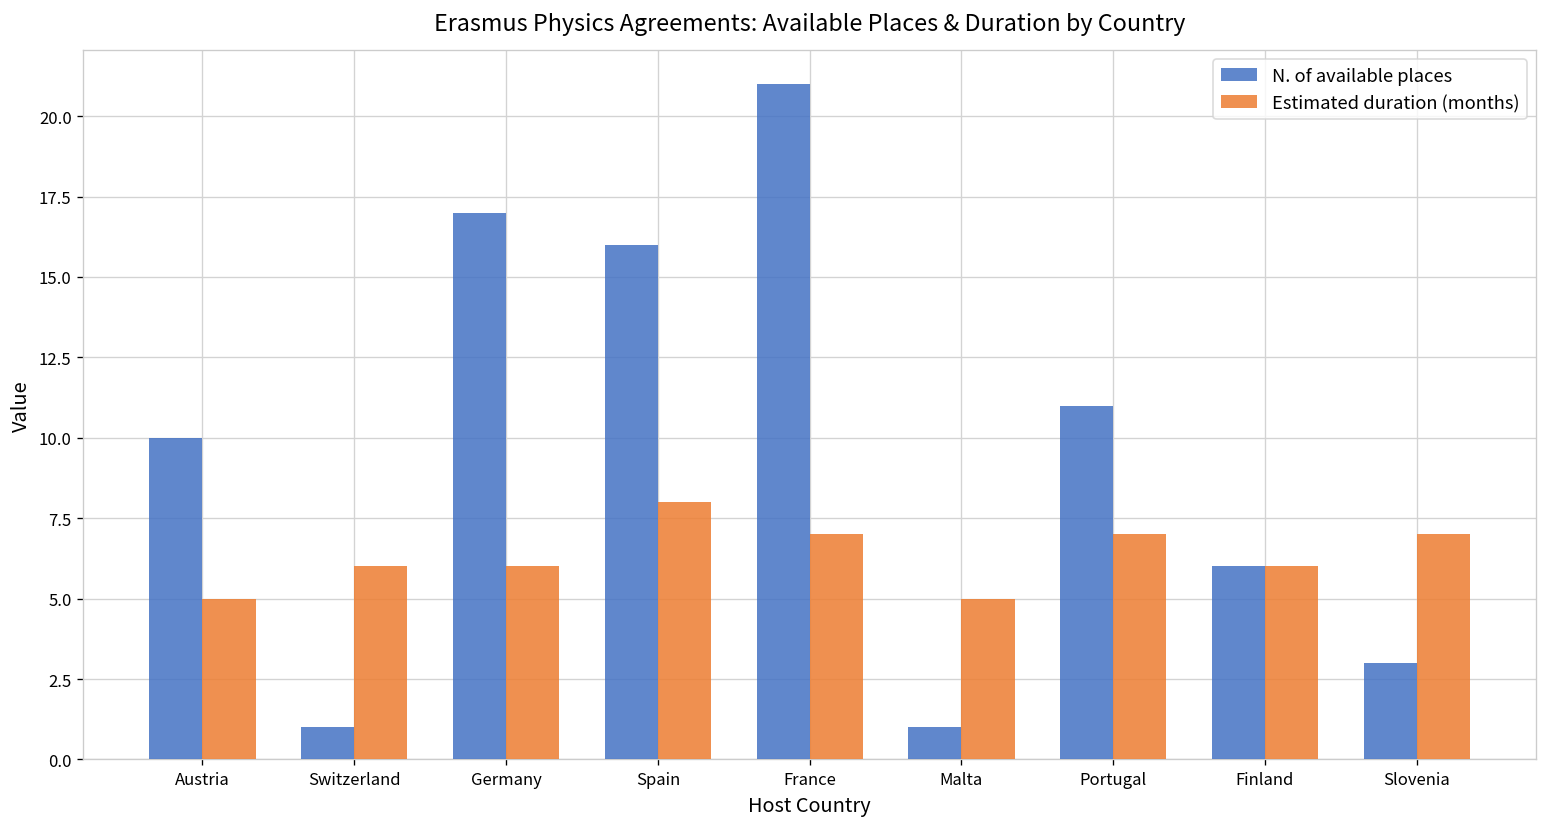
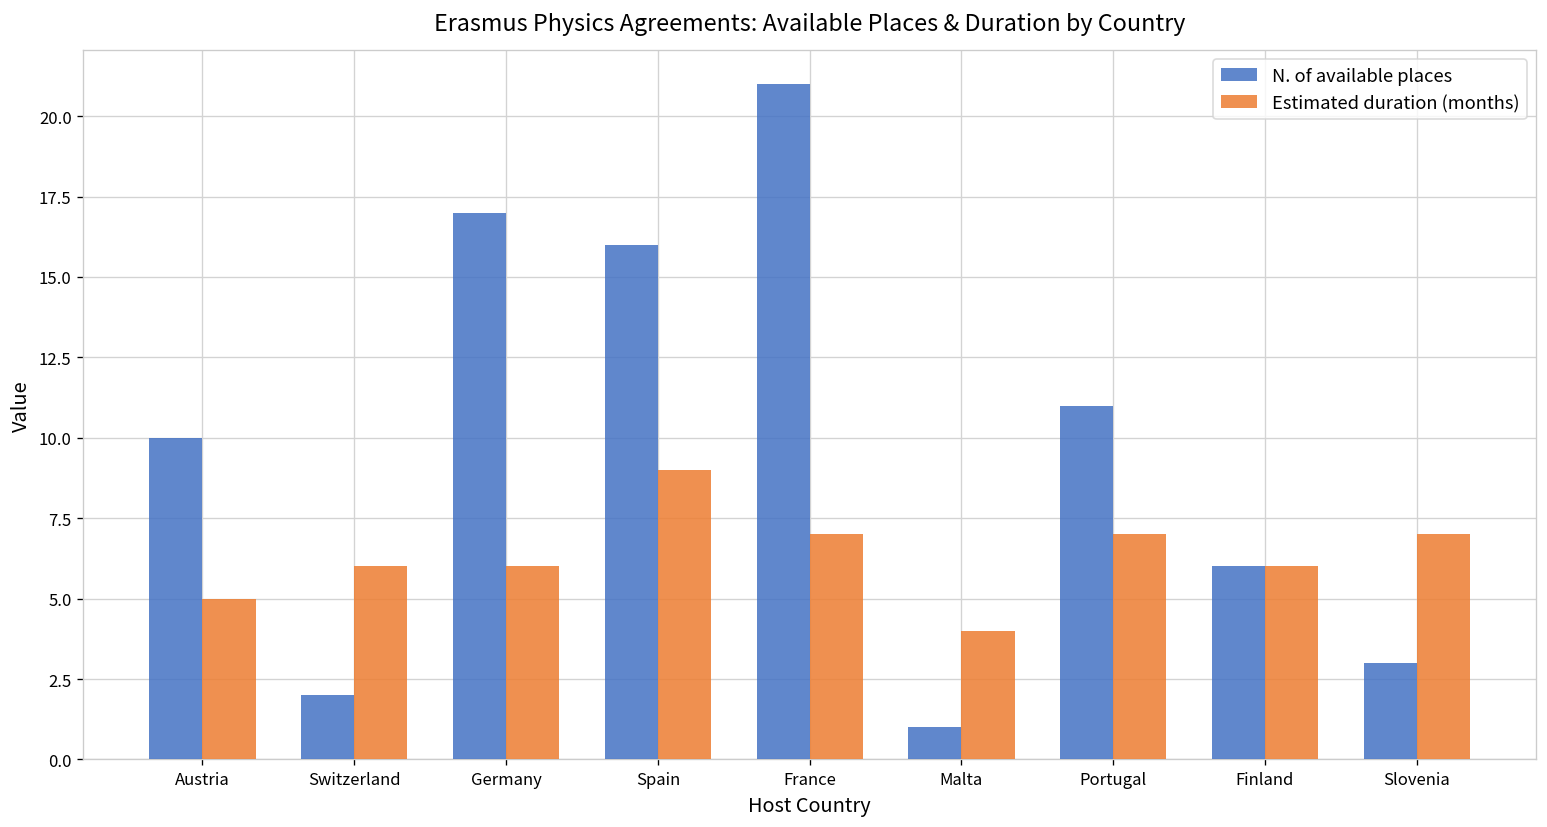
N. of available places, Switzerland: 1 -> 2
Estimated duration (months), Spain: 8 -> 9
Estimated duration (months), Malta: 5 -> 4
